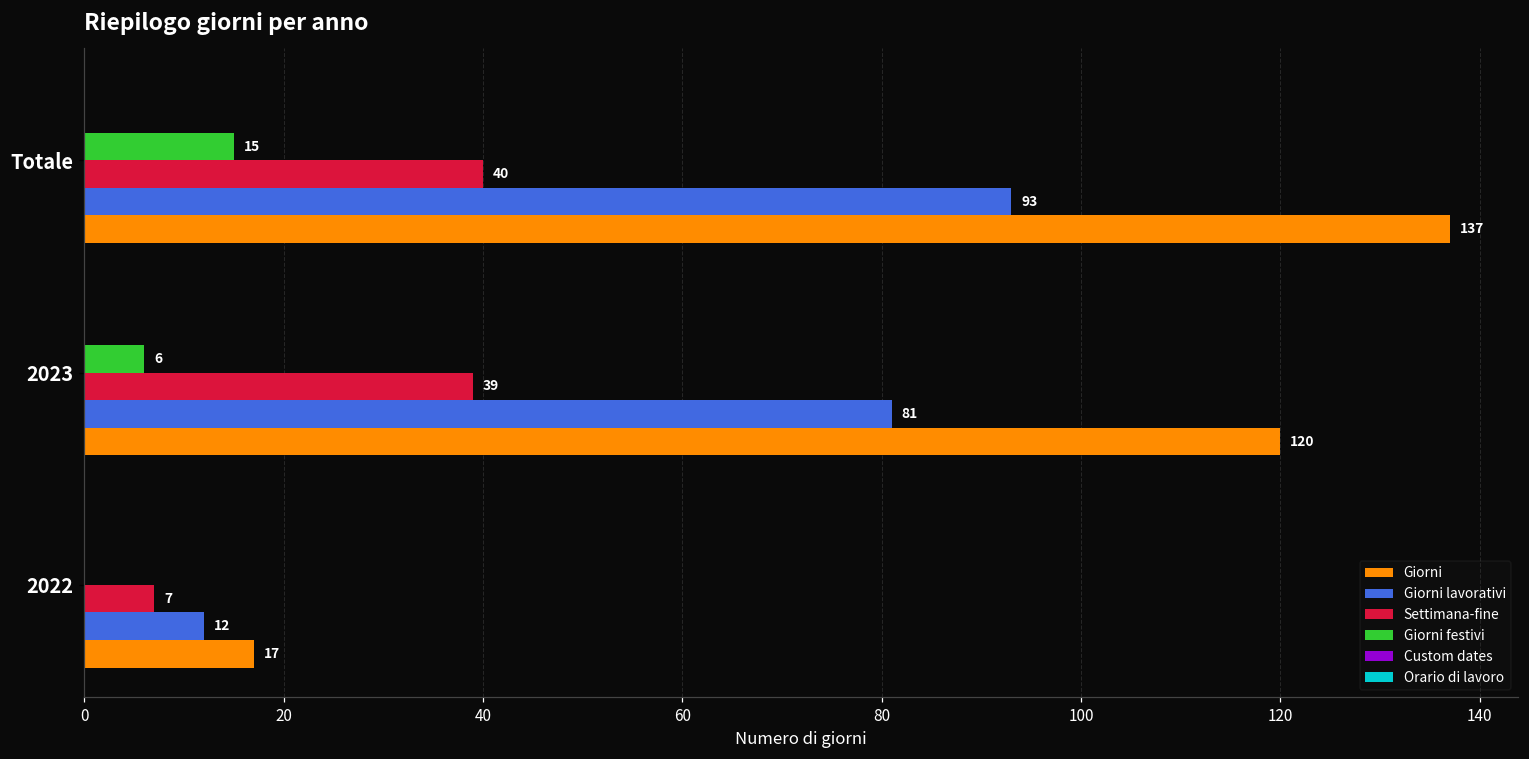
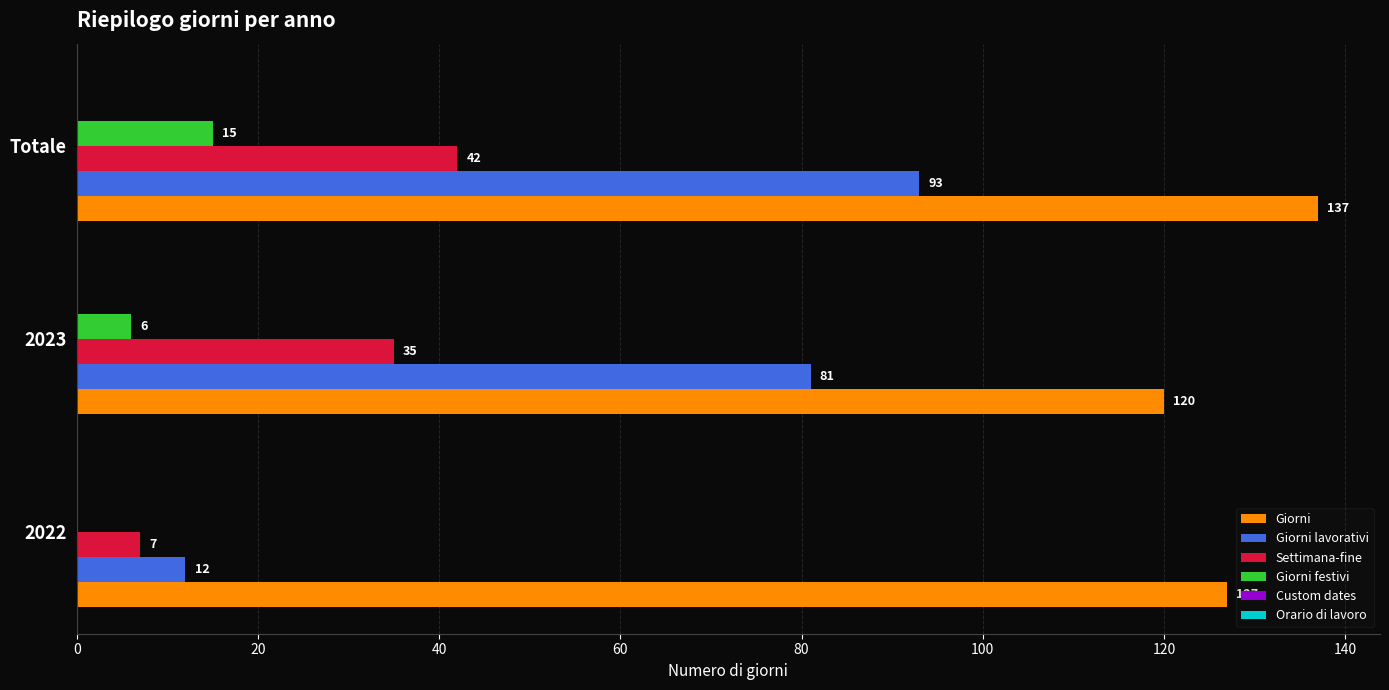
Settimana-fine, Totale: 40 -> 42
Settimana-fine, 2023: 39 -> 35
Giorni, 2022: 17 -> 127
